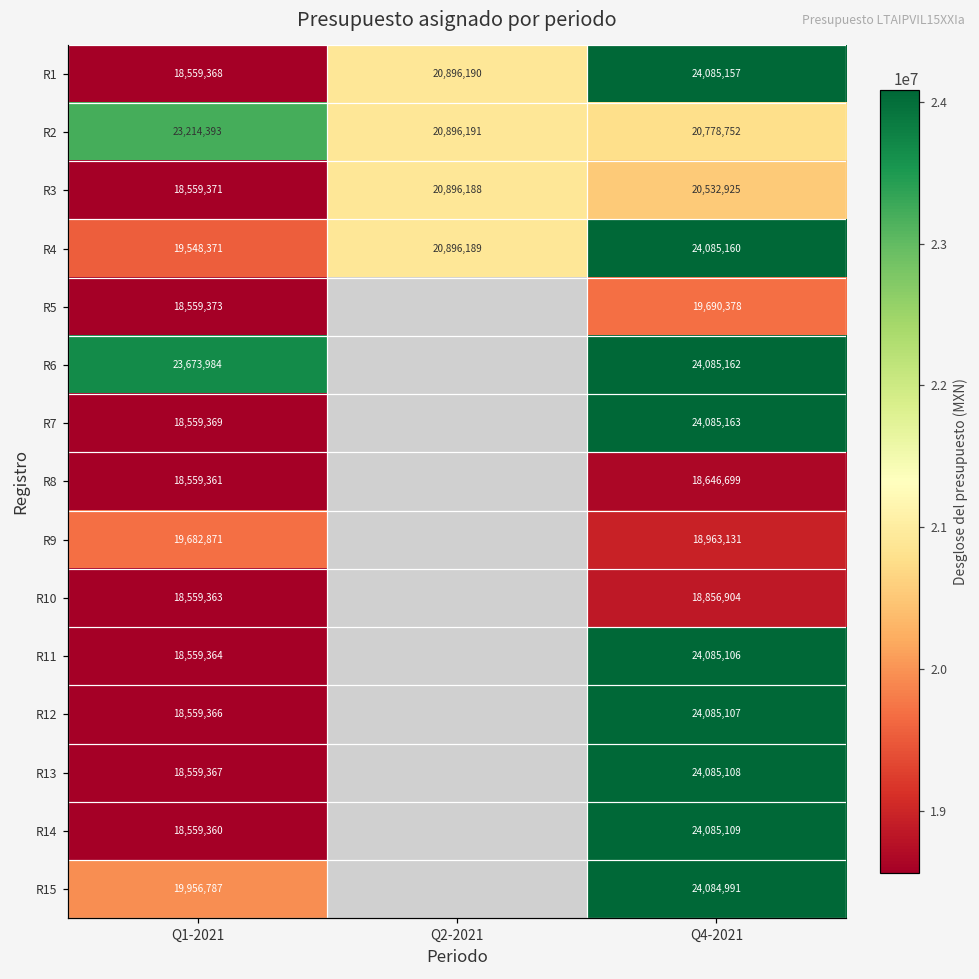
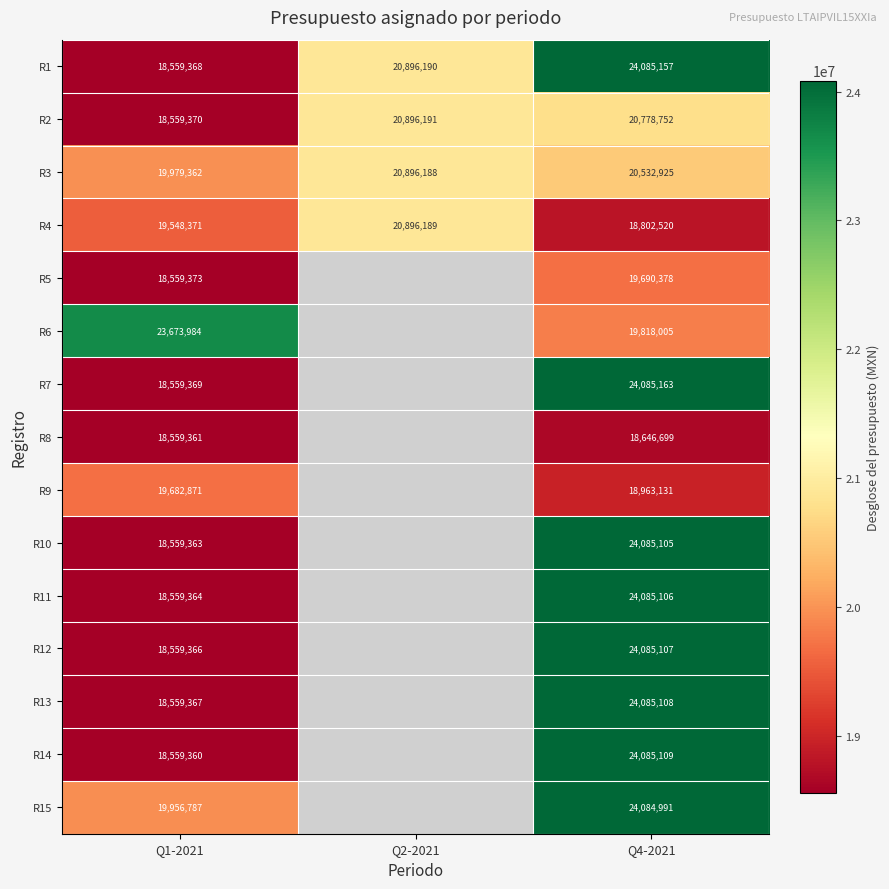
R2, Q1-2021: 23,214,393 -> 18,559,370
R3, Q1-2021: 18,559,371 -> 19,979,362
R4, Q4-2021: 24,085,160 -> 18,802,520
R6, Q4-2021: 24,085,162 -> 19,818,005
R10, Q4-2021: 18,856,904 -> 24,085,105
